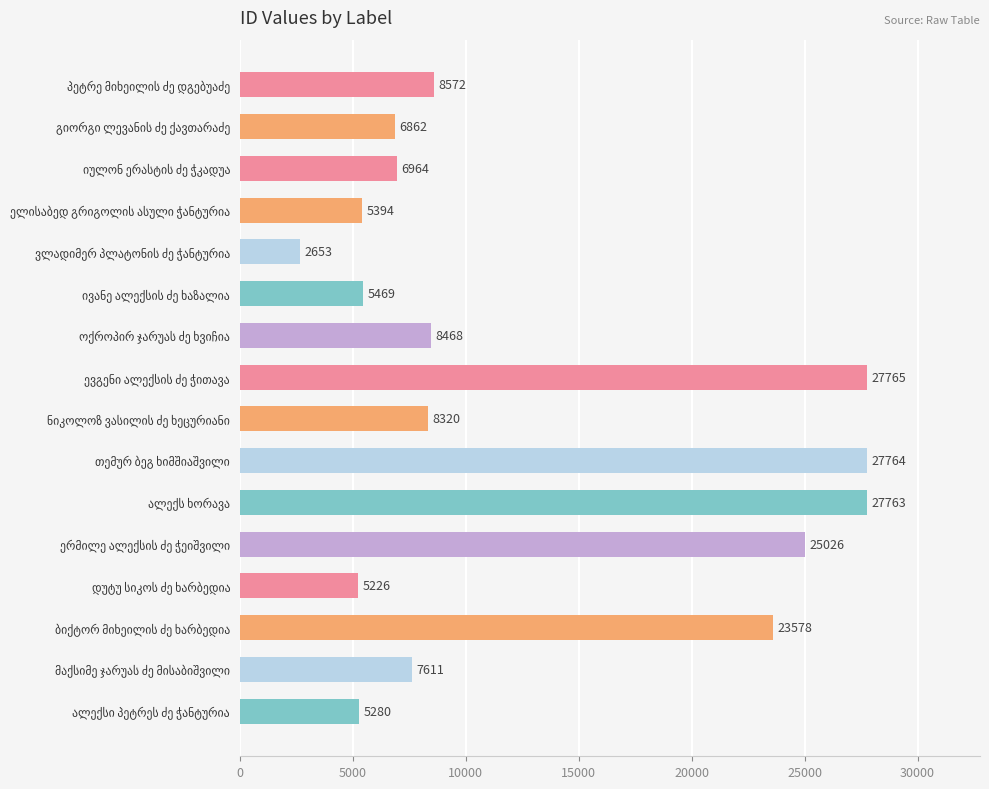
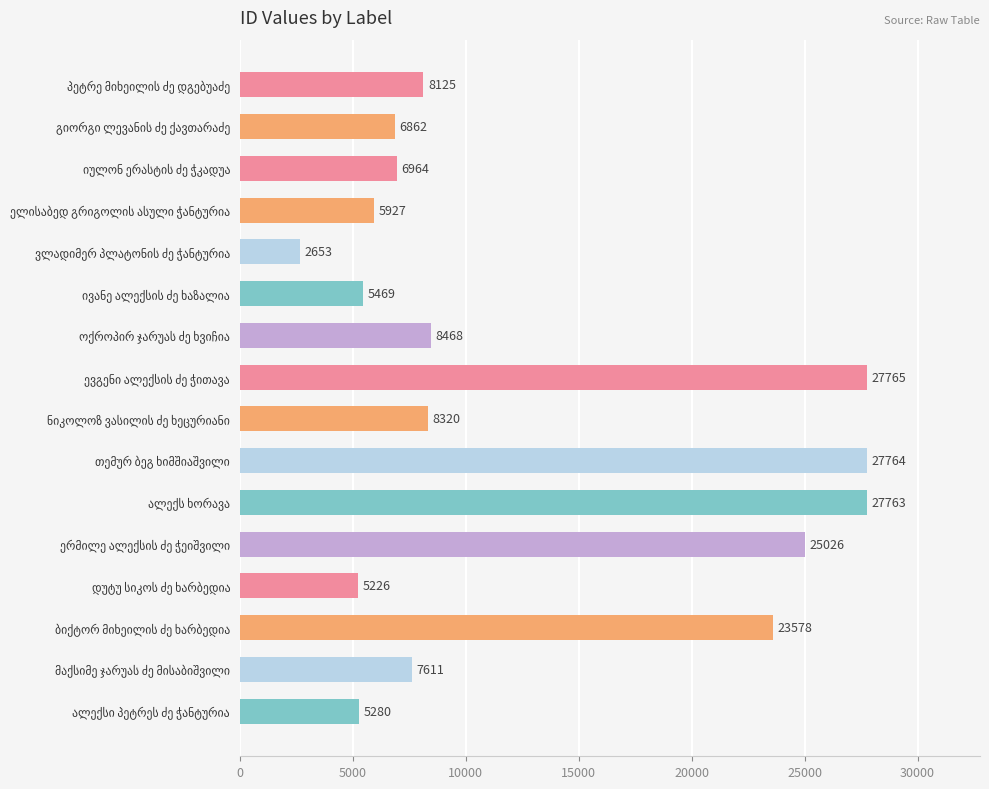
პეტრე მიხეილის ძე დგებუაძე: 8572 -> 8125
ელისაბედ გრიგოლის ასული ჭანტურია: 5394 -> 5927
